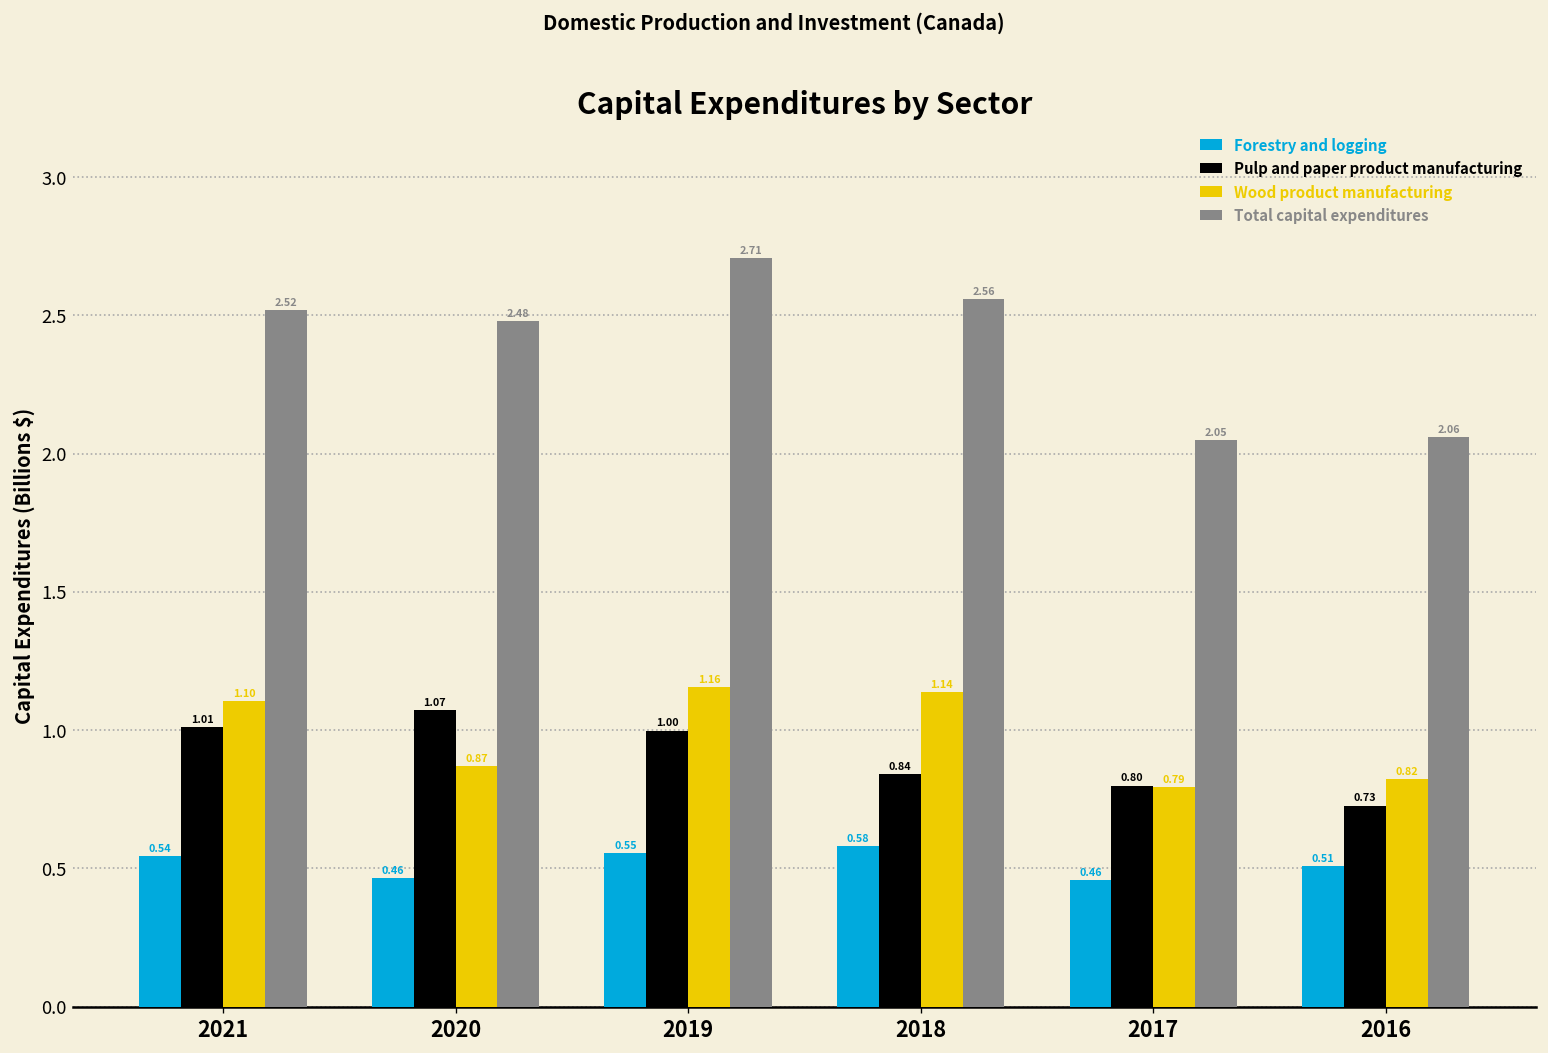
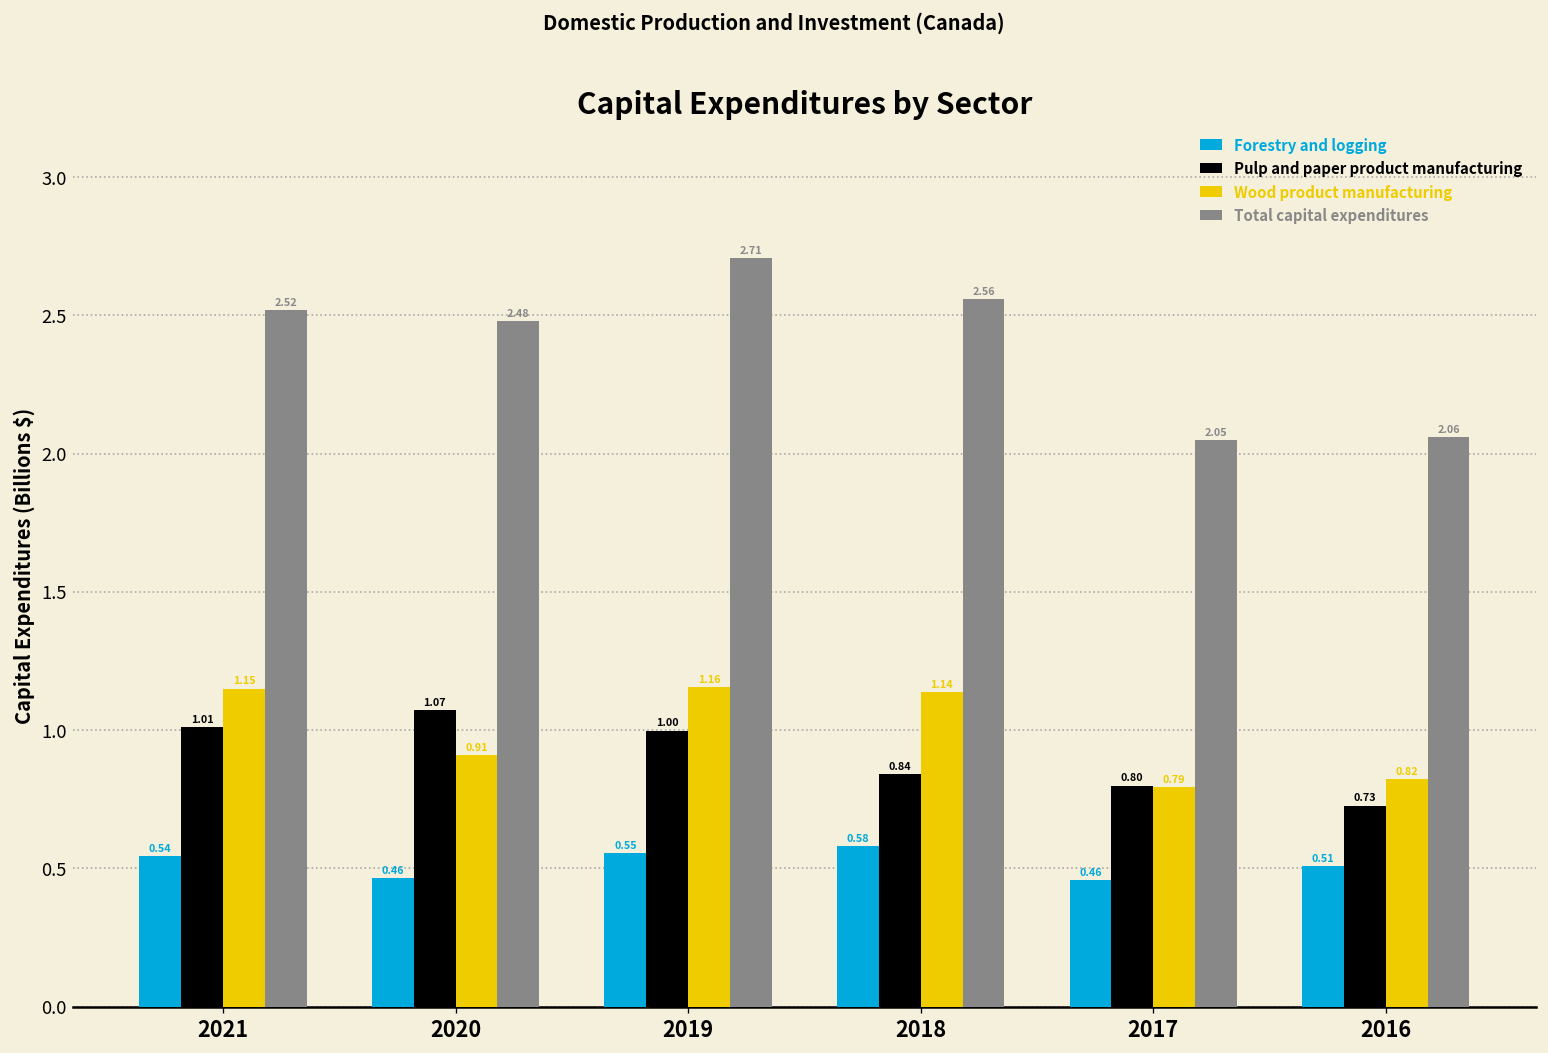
Wood product manufacturing, 2021: 1.10 -> 1.15
Wood product manufacturing, 2020: 0.87 -> 0.91
